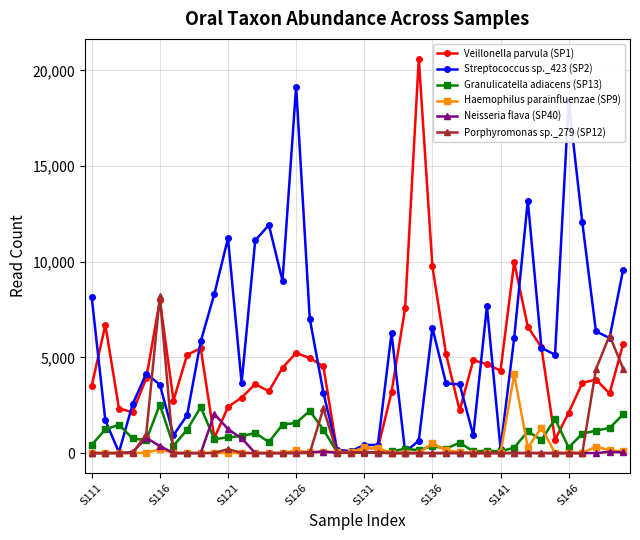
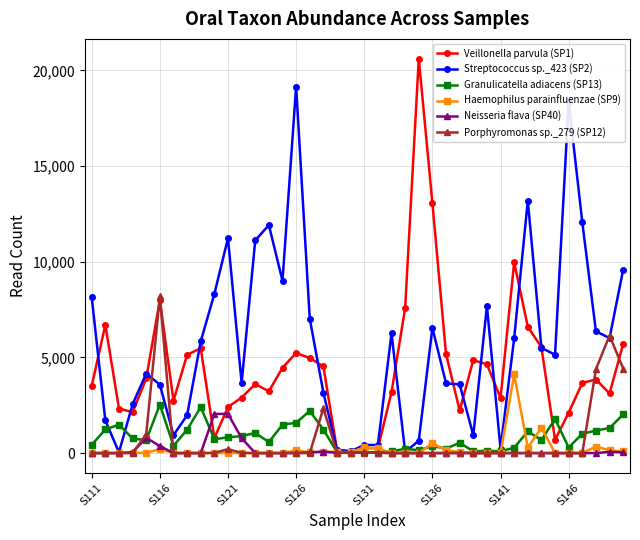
Neisseria flava (SP40), S121: 1,300 -> 2,000
Veillonella parvula (SP1), S136: 9,800 -> 13,100
Veillonella parvula (SP1), S141: 4,300 -> 2,900
